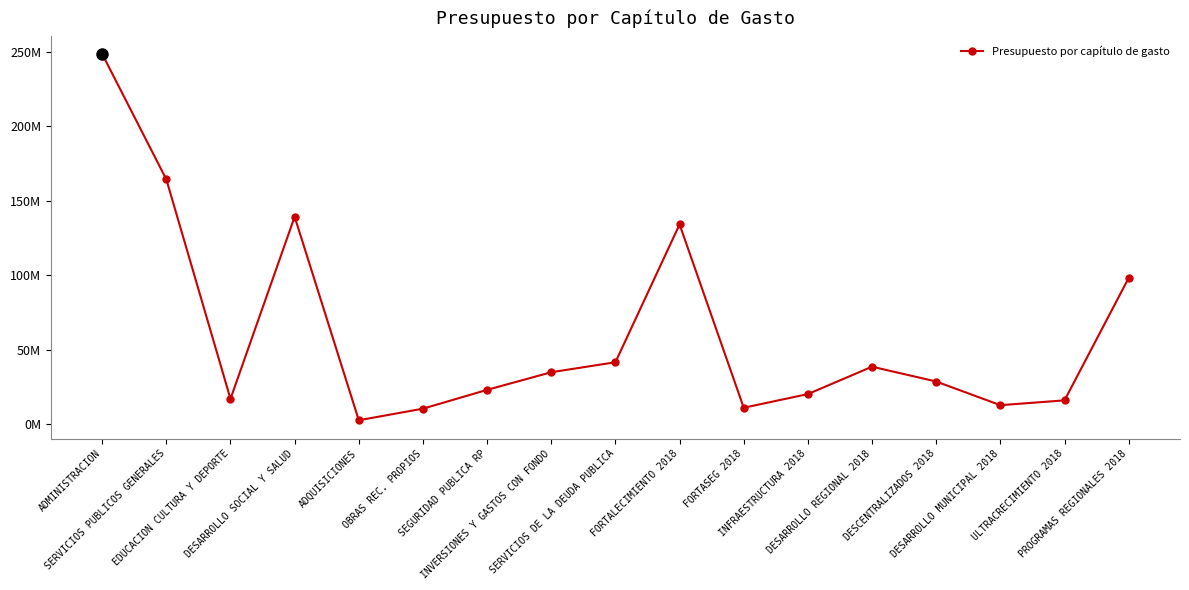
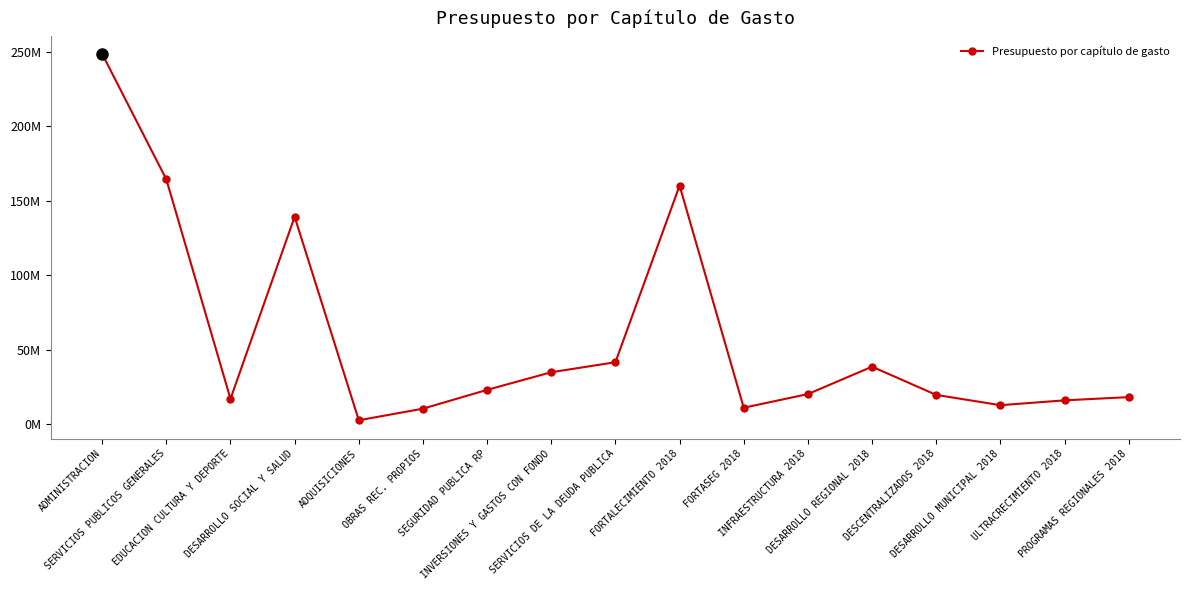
Presupuesto por capítulo de gasto, FORTALECIMIENTO 2018: 134000000 -> 160000000
Presupuesto por capítulo de gasto, DESCENTRALIZADOS 2018: 29000000 -> 20000000
Presupuesto por capítulo de gasto, PROGRAMAS REGIONALES 2018: 98000000 -> 18000000
